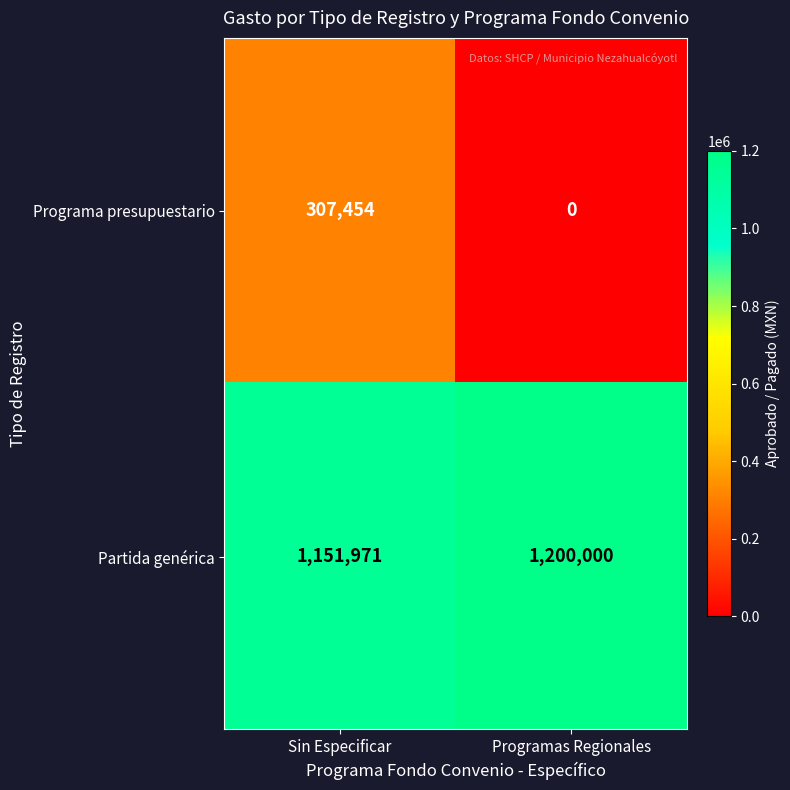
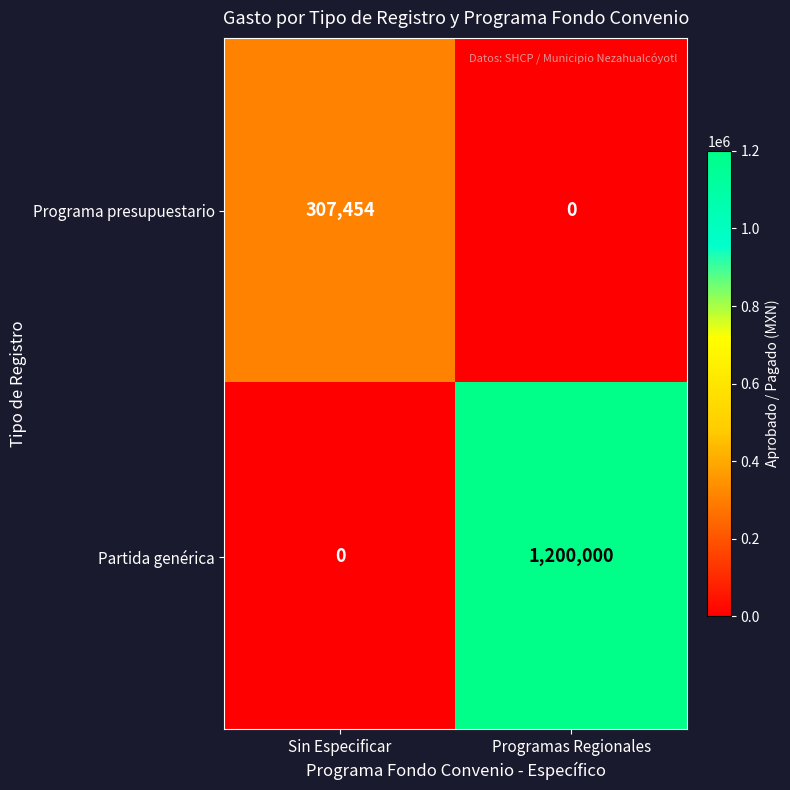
Partida genérica, Sin Especificar: 1,151,971 -> 0
